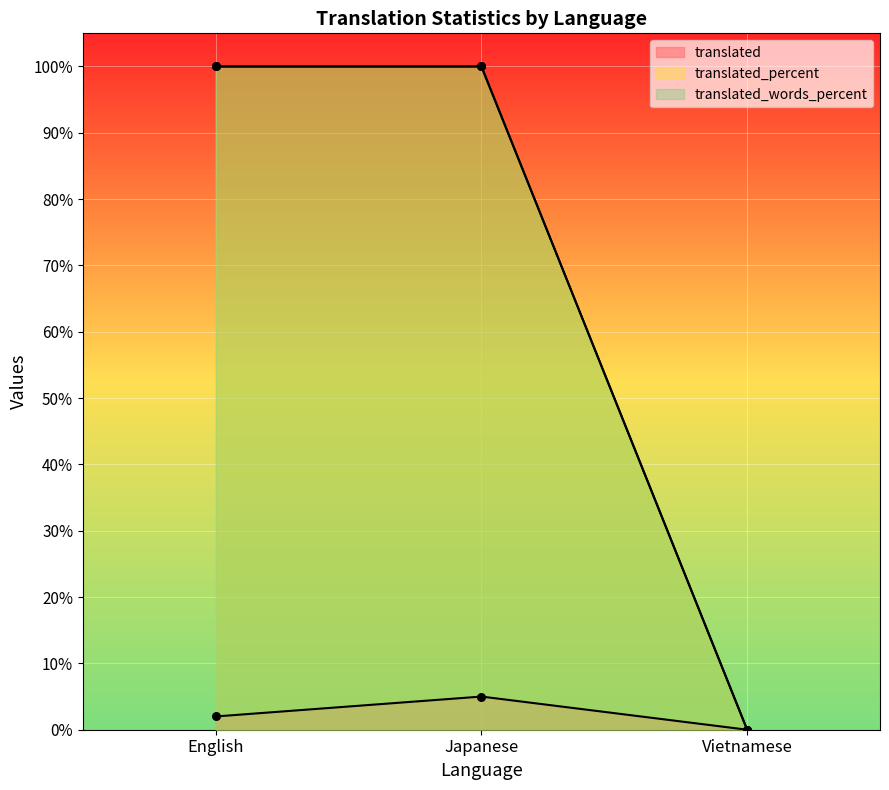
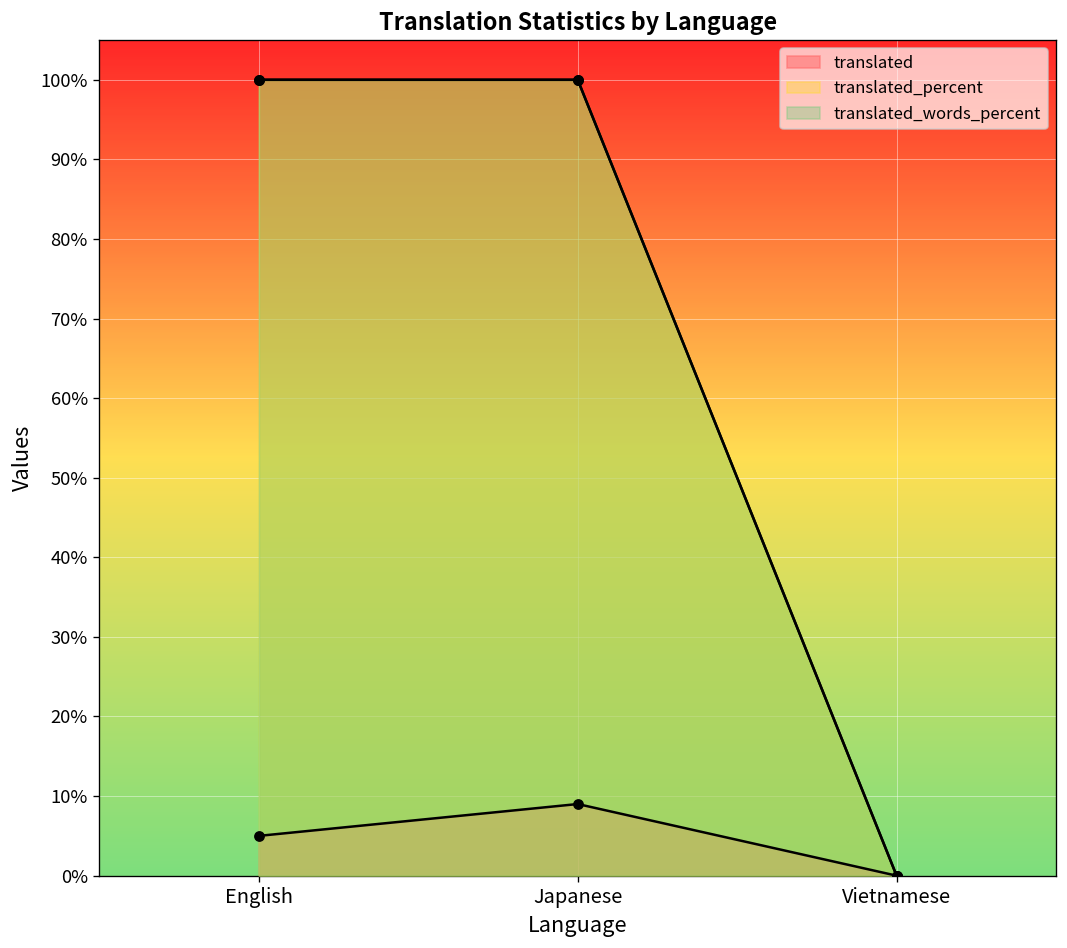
translated, English: 2% -> 5%
translated, Japanese: 5% -> 9%
